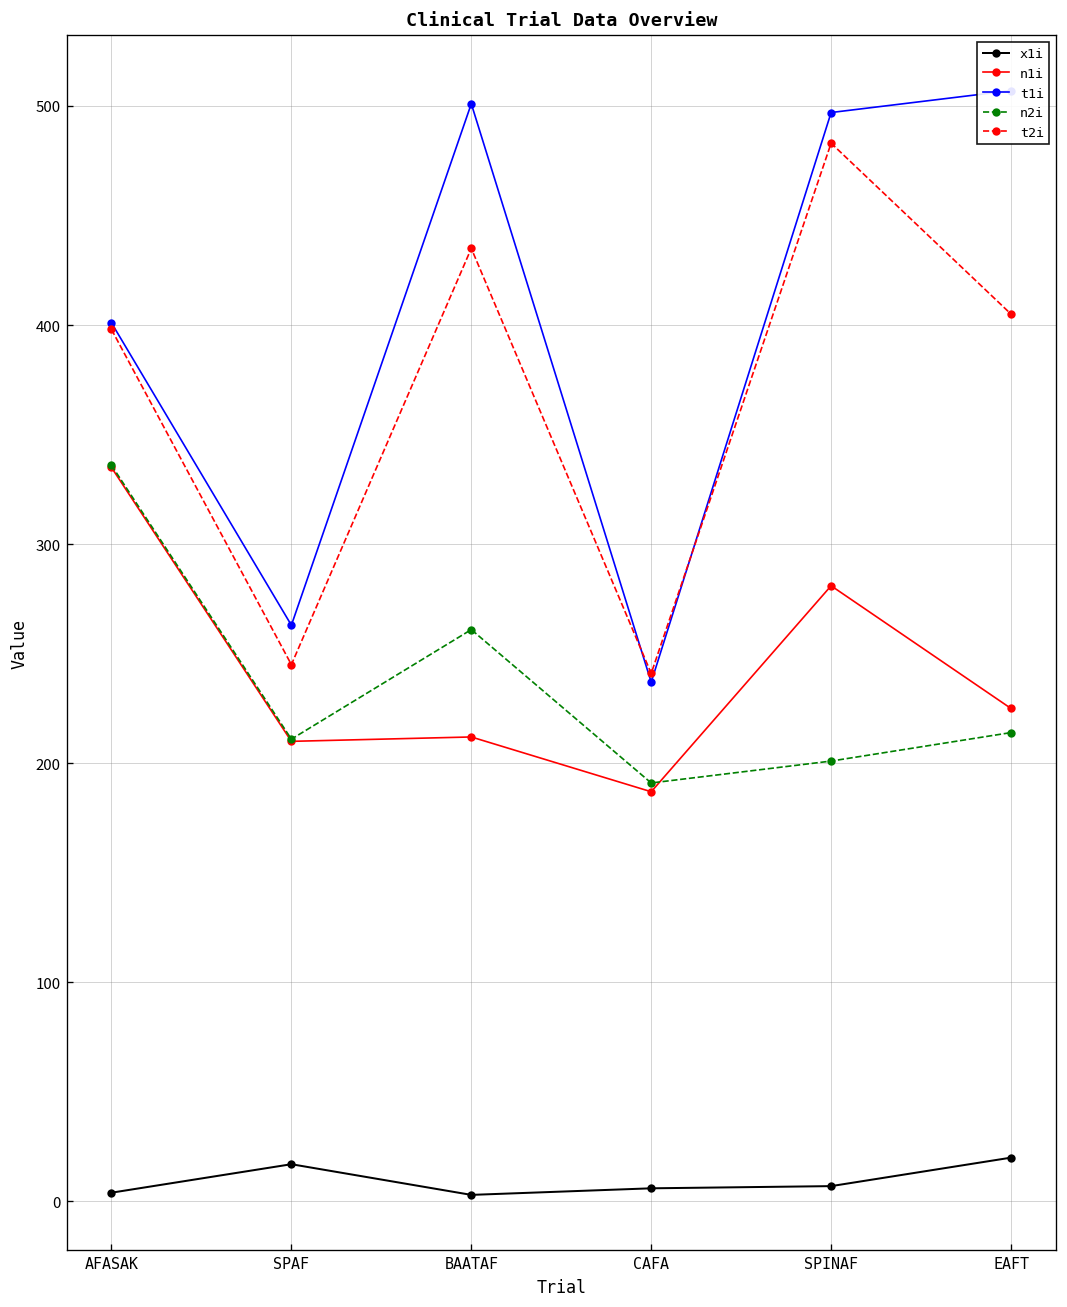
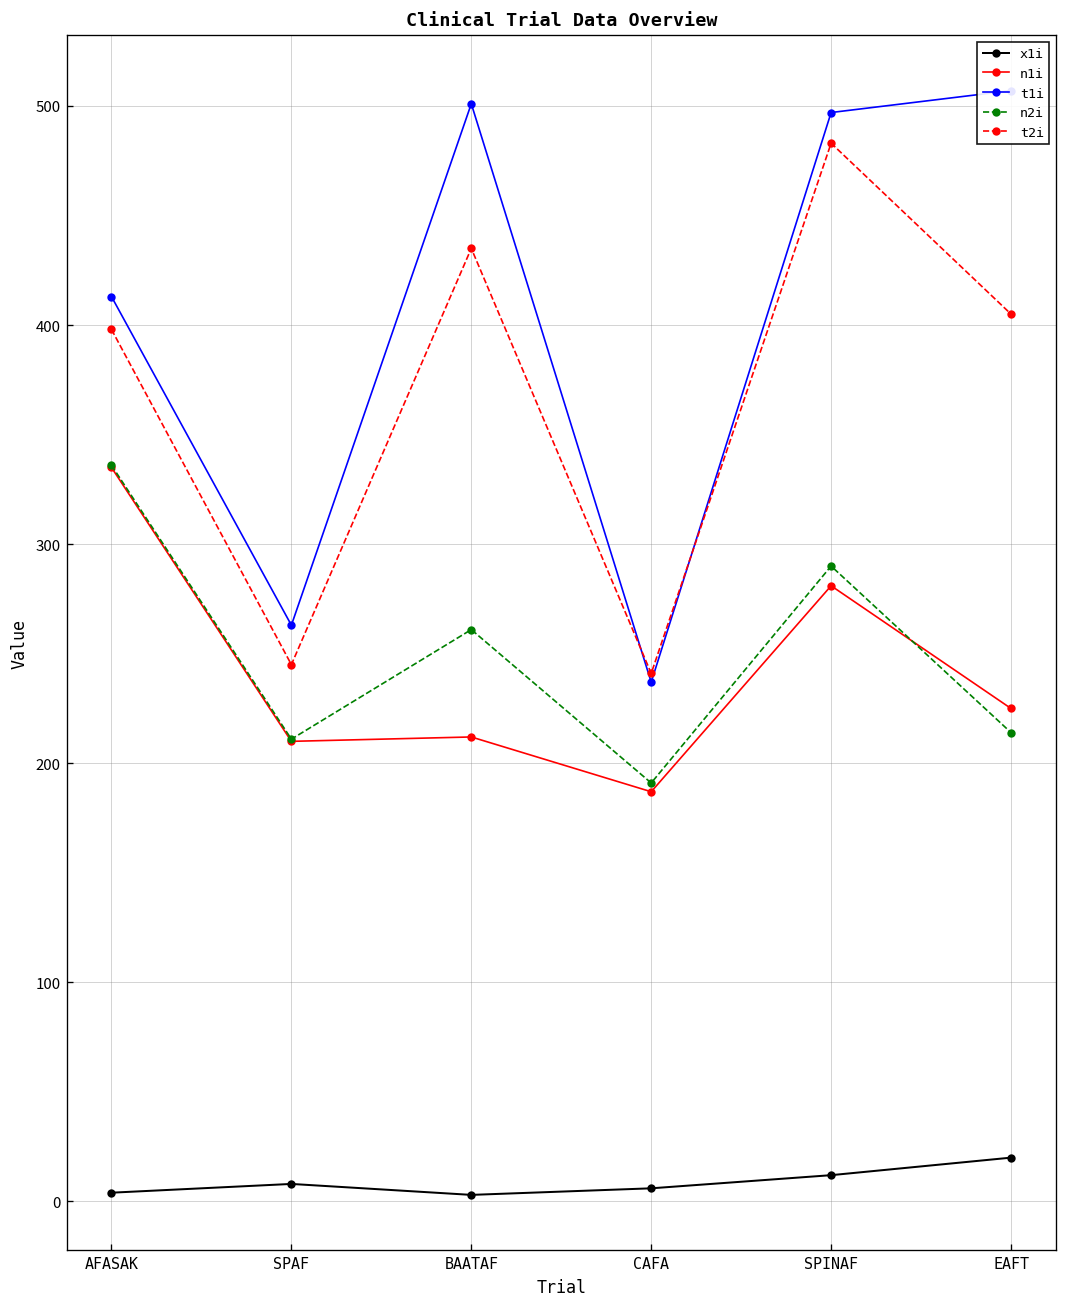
t1i, AFASAK: 401 -> 413
x1i, SPAF: 17 -> 8
x1i, SPINAF: 7 -> 12
n2i, SPINAF: 201 -> 290
